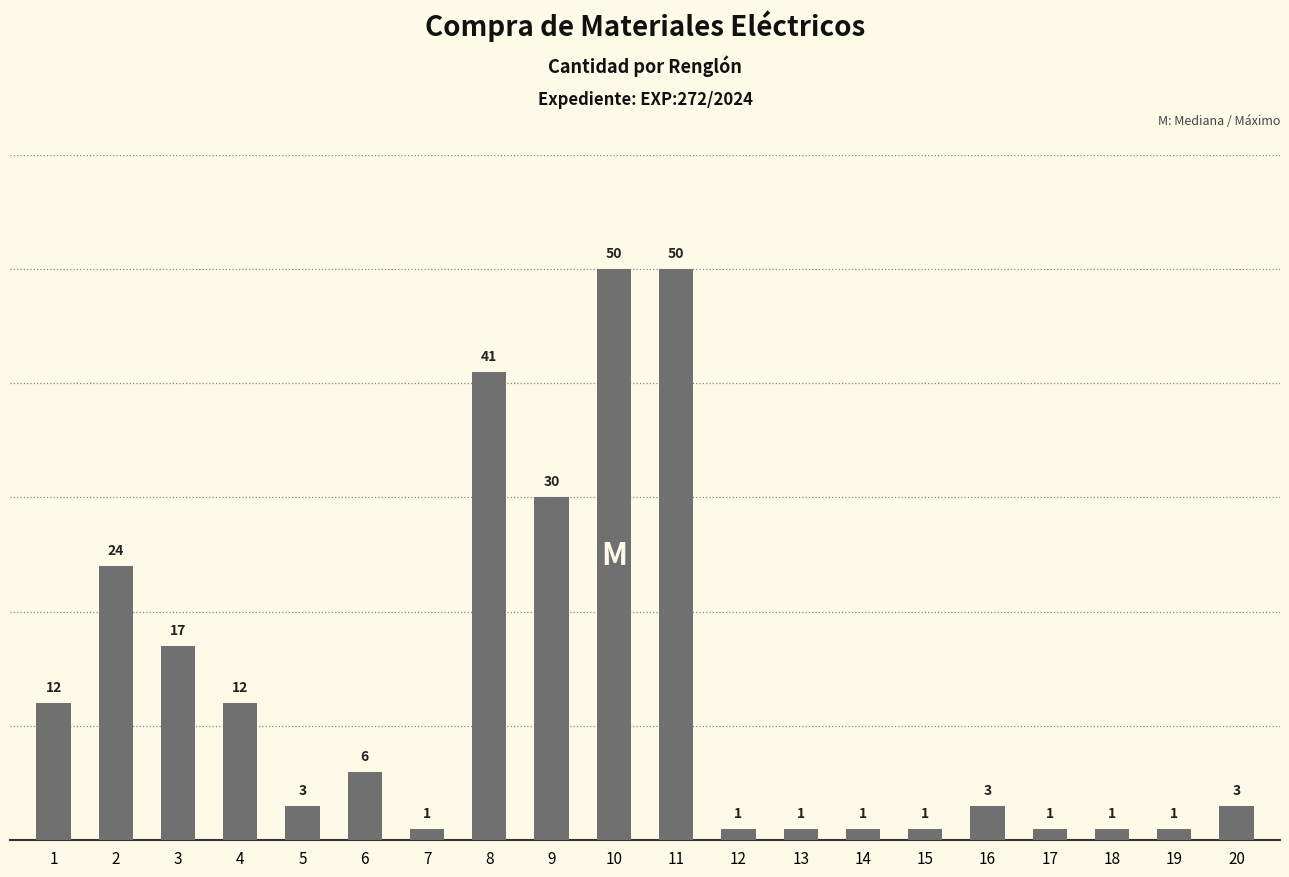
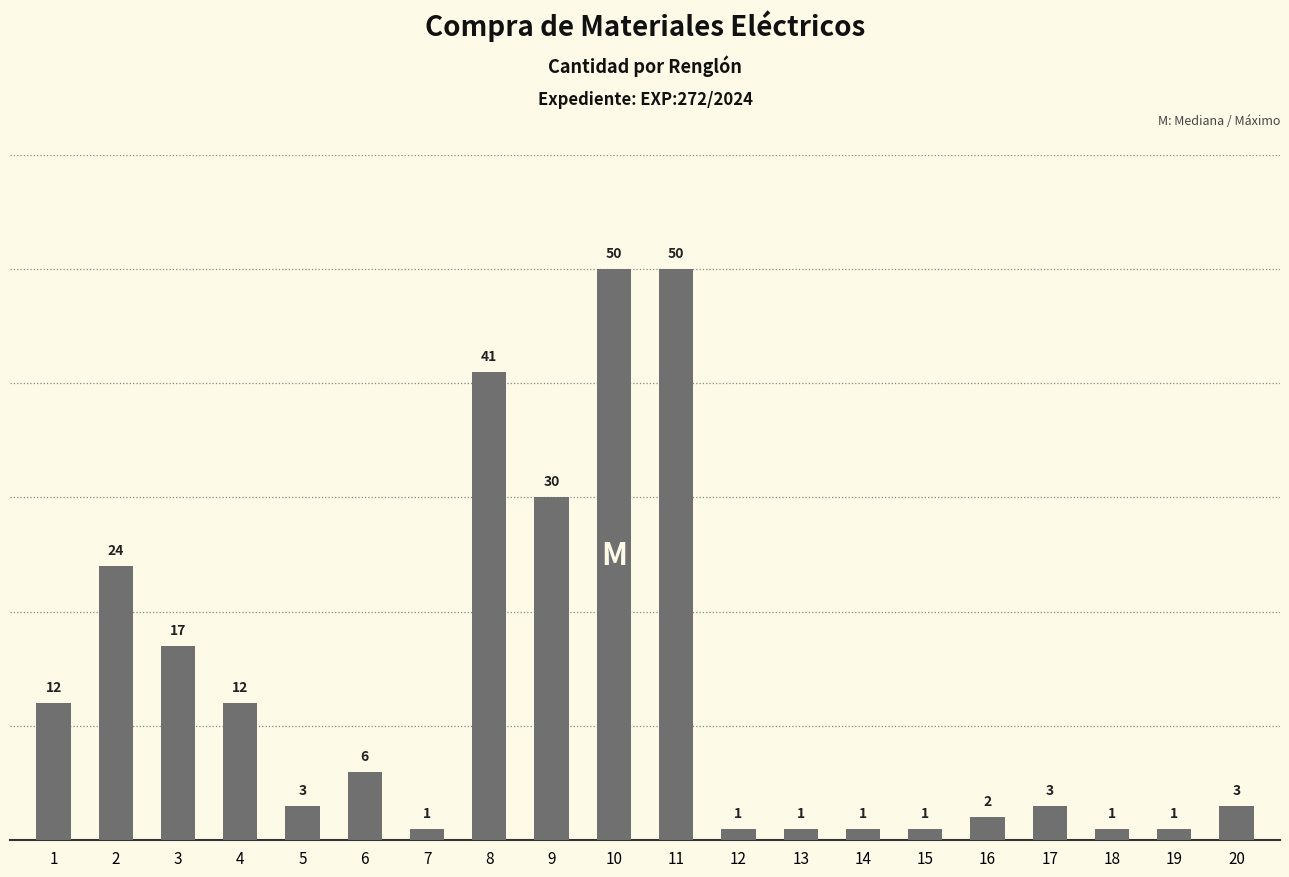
16: 3 -> 2
17: 1 -> 3
